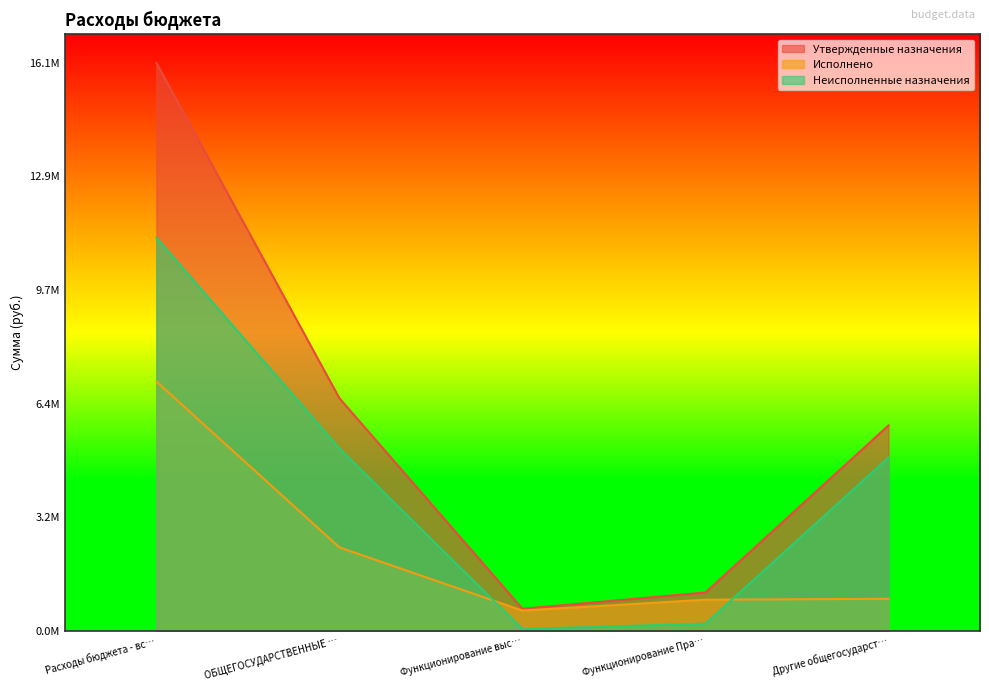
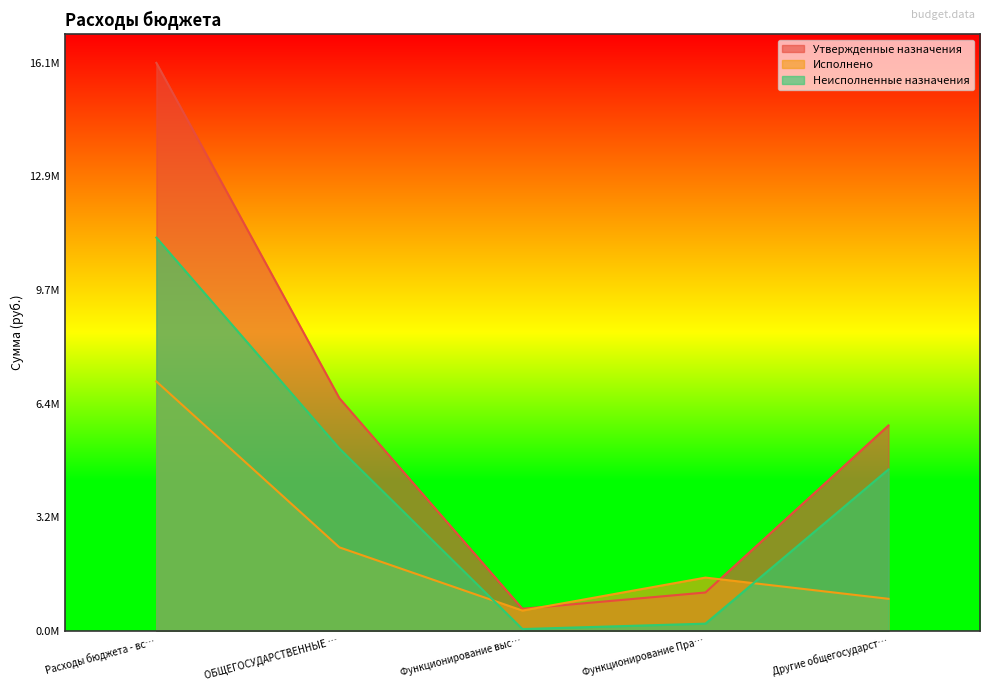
Исполнено, Функционирование Пра…: 0.9М -> 1.5М
Неисполненные назначения, Другие общегосударст…: 4.9М -> 4.6М
